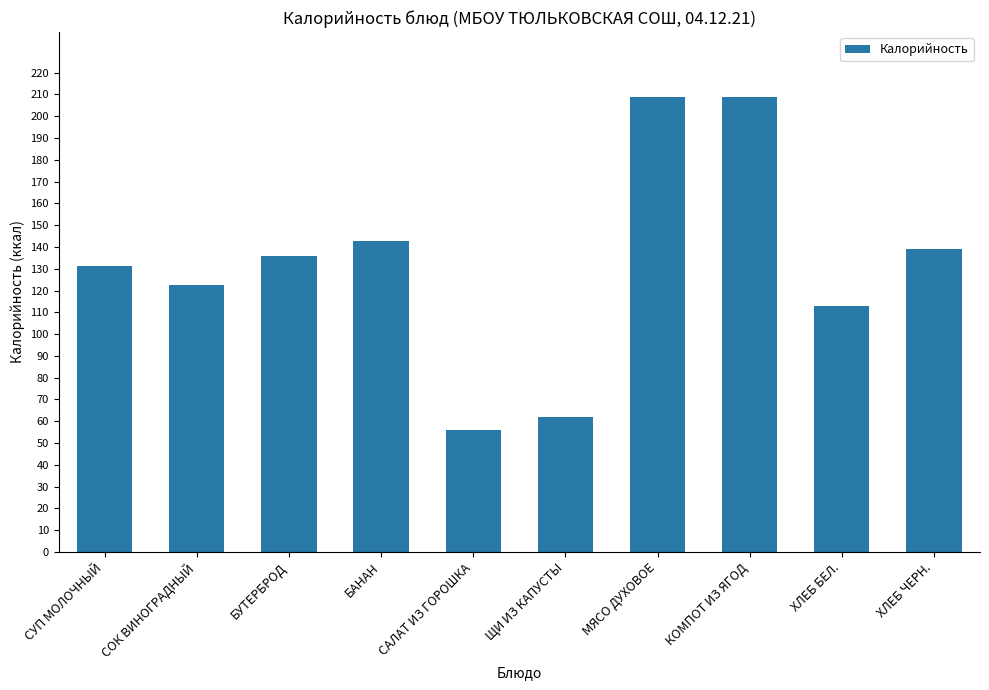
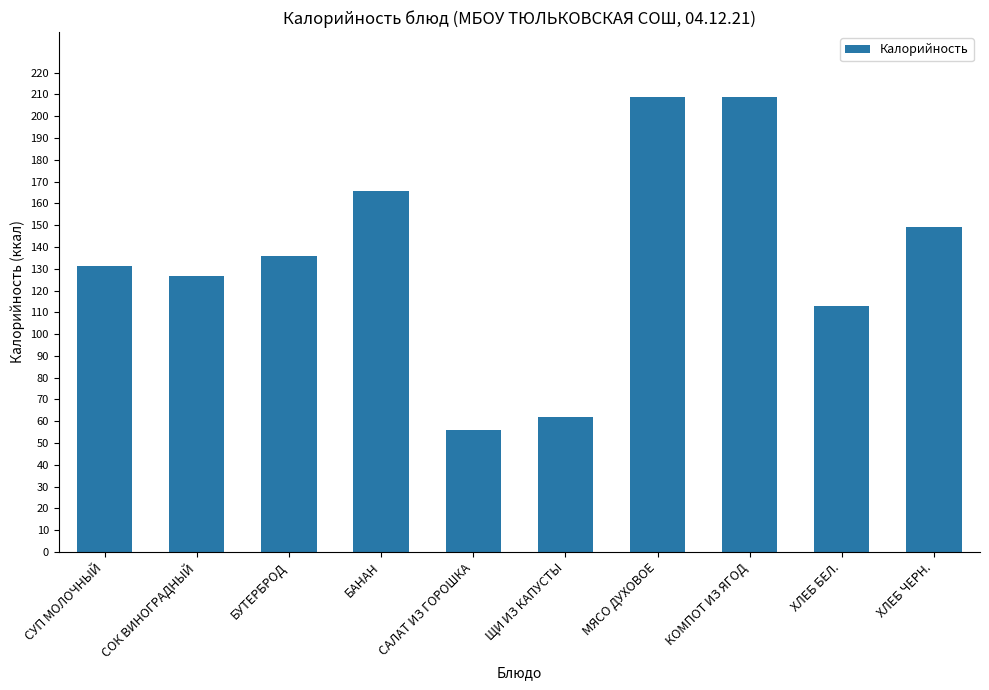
СОК ВИНОГРАДНЫЙ: 122 -> 127
БАНАН: 143 -> 166
ХЛЕБ ЧЕРН.: 139 -> 149
